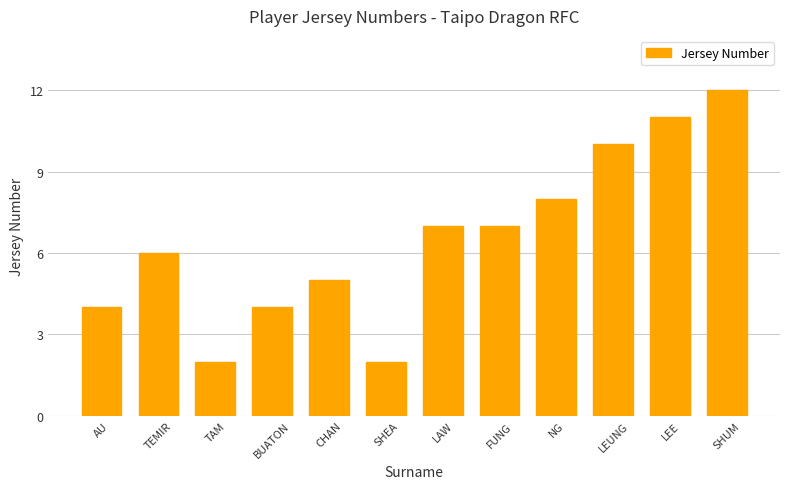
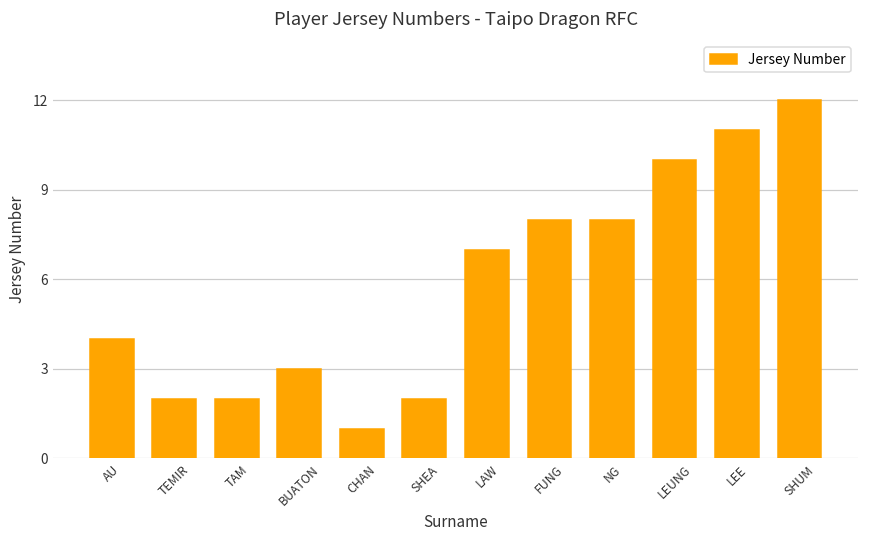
TEMIR: 6 -> 2
BUATON: 4 -> 3
CHAN: 5 -> 1
FUNG: 7 -> 8
